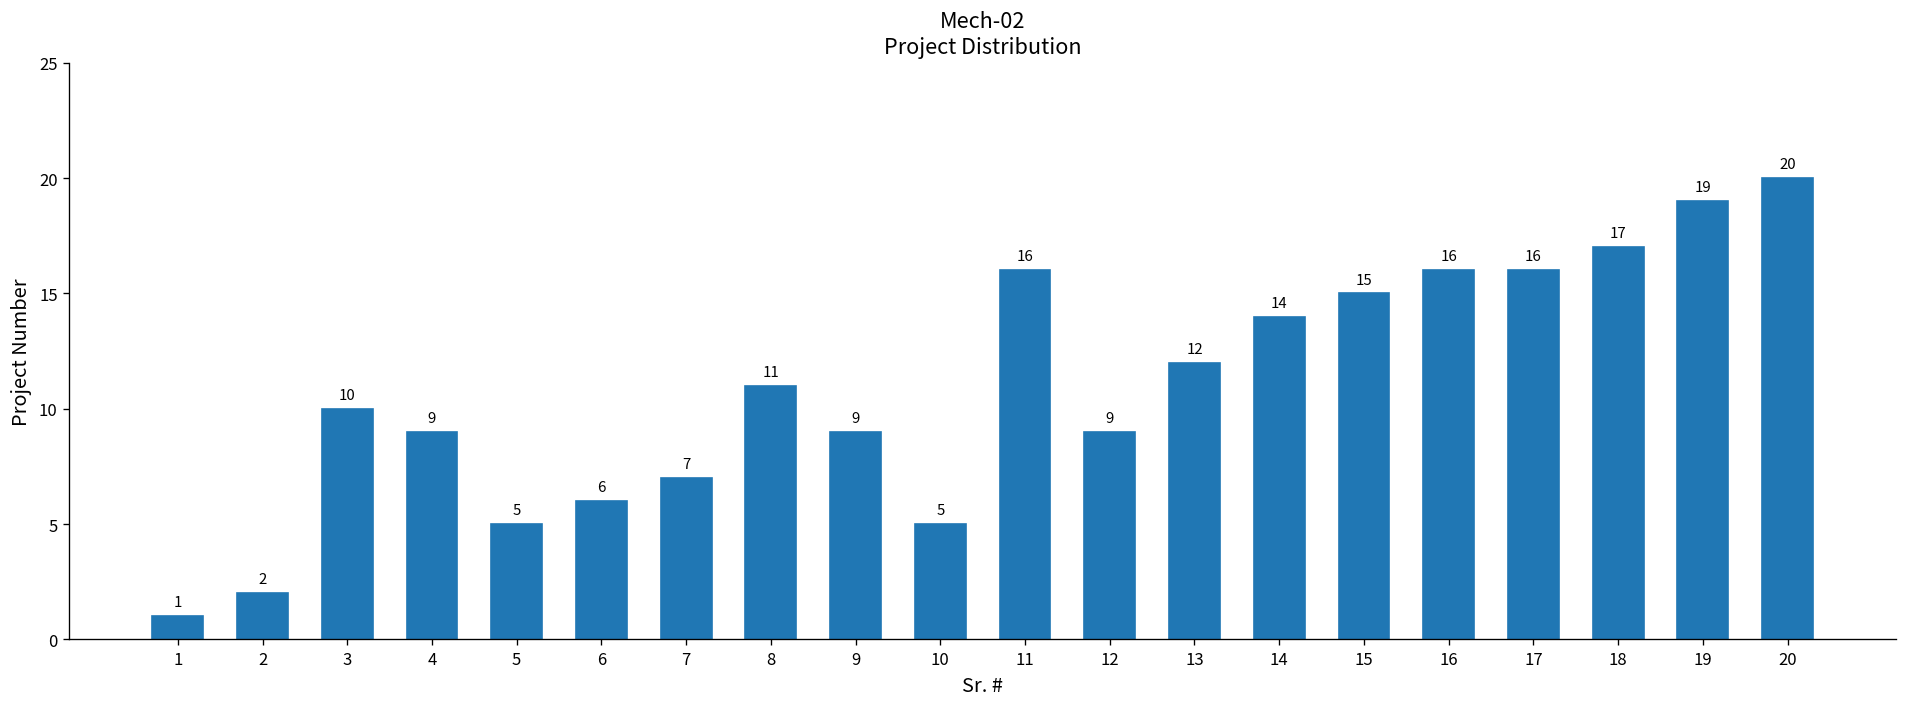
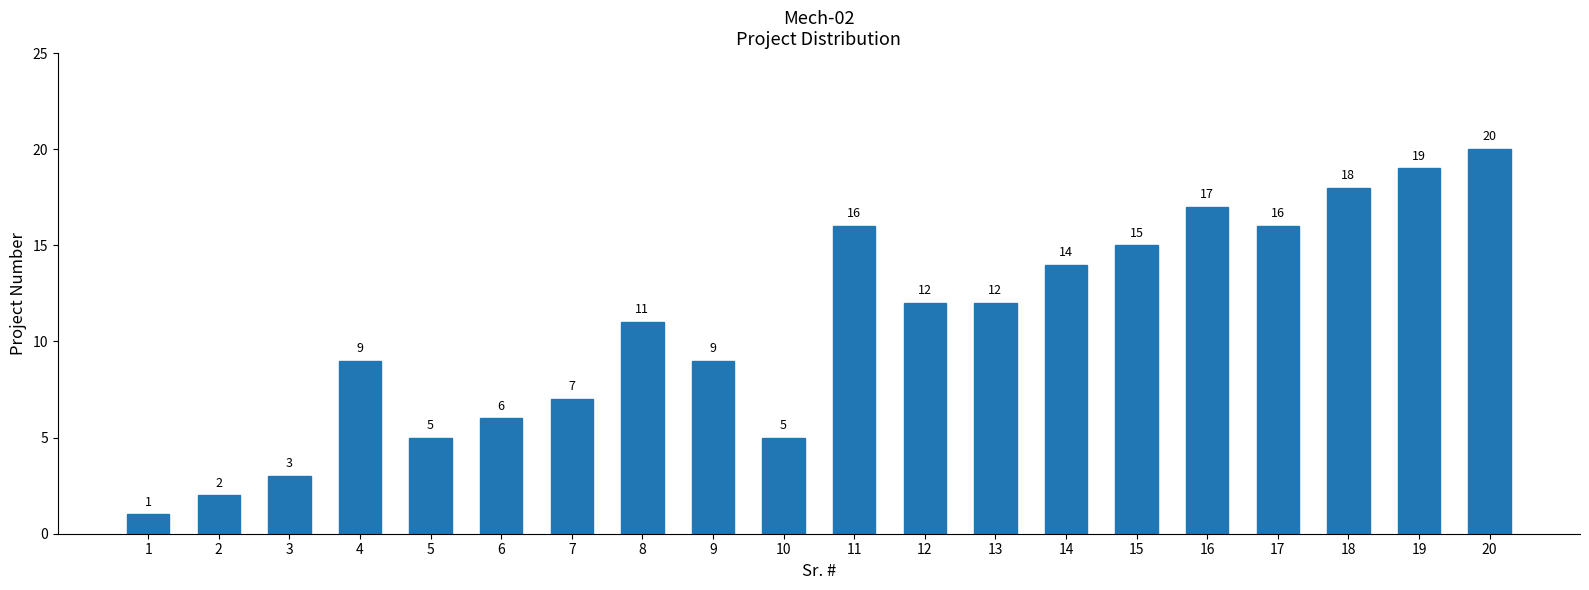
3: 10 -> 3
12: 9 -> 12
16: 16 -> 17
18: 17 -> 18
